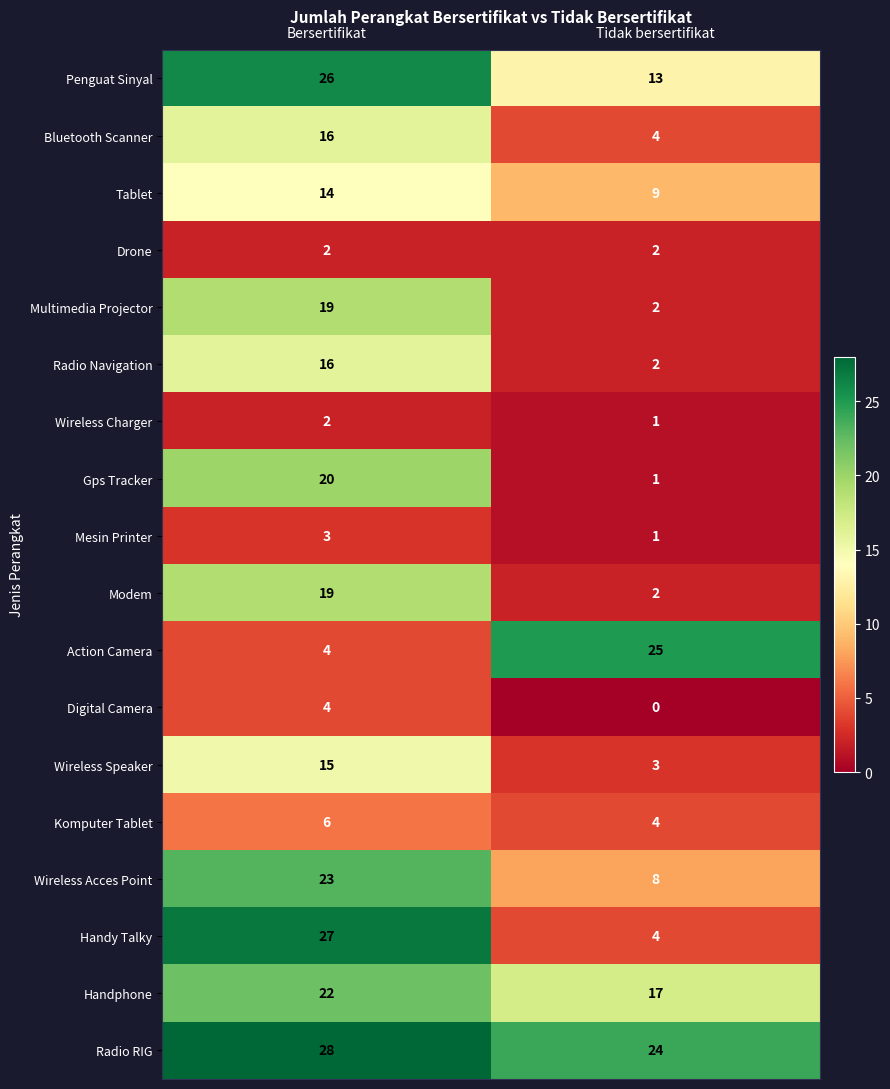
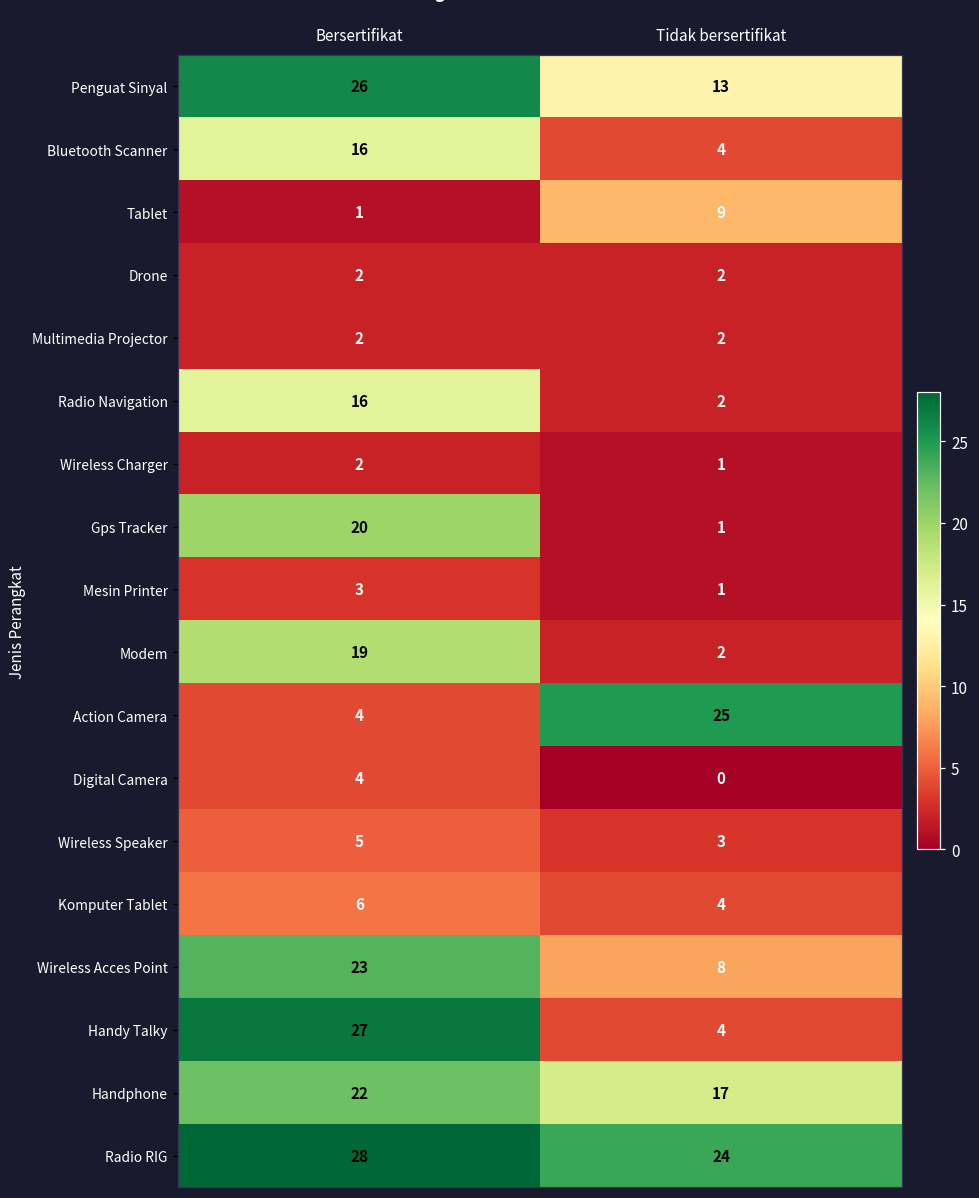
Tablet, Bersertifikat: 14 -> 1
Multimedia Projector, Bersertifikat: 19 -> 2
Wireless Speaker, Bersertifikat: 15 -> 5
